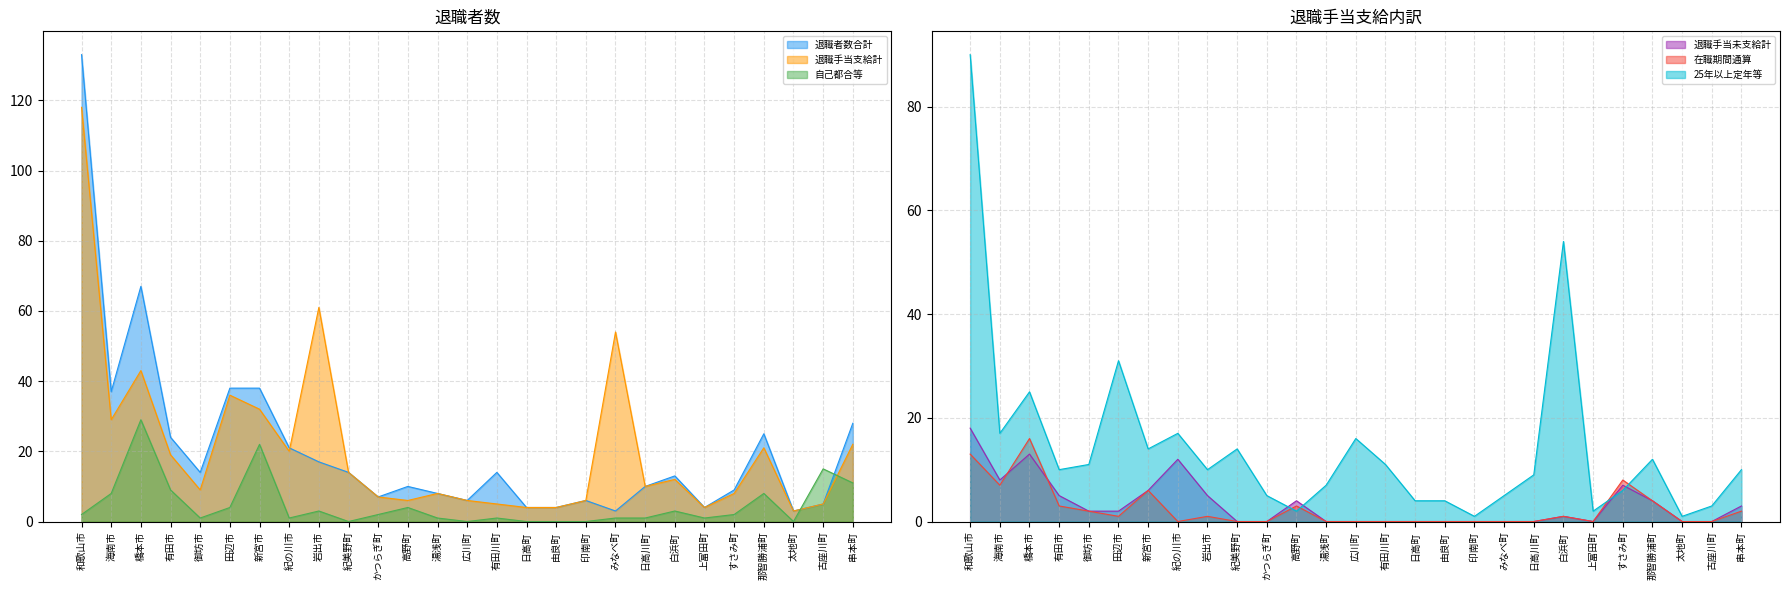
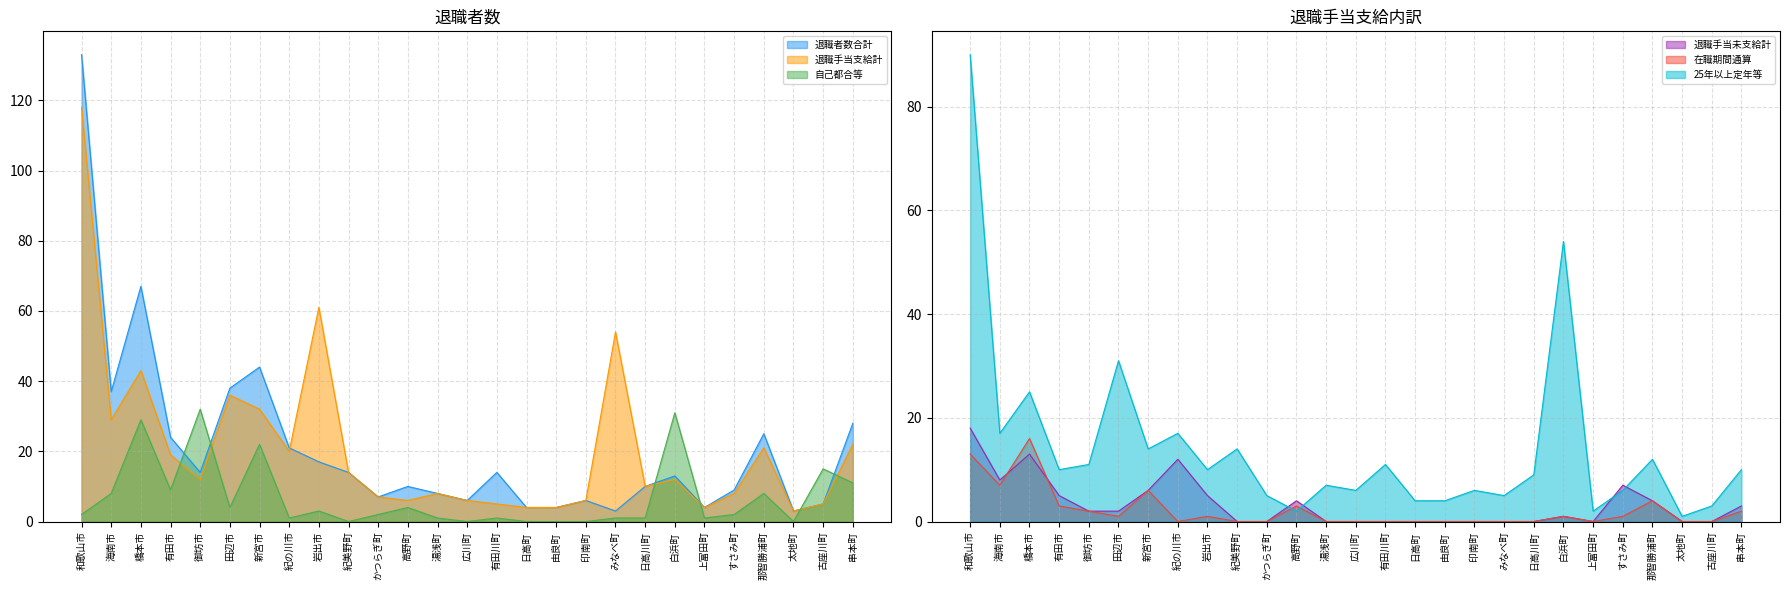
退職者数, 退職手当支給計, 御坊市: 9 -> 12
退職者数, 自己都合等, 御坊市: 1 -> 32
退職者数, 退職者数合計, 新宮市: 38 -> 44
退職者数, 自己都合等, 白浜町: 3 -> 31
退職手当支給内訳, 25年以上定年等, 広川町: 16 -> 6
退職手当支給内訳, 25年以上定年等, 印南町: 1 -> 6
退職手当支給内訳, 在職期間通算, すさみ町: 8 -> 1
